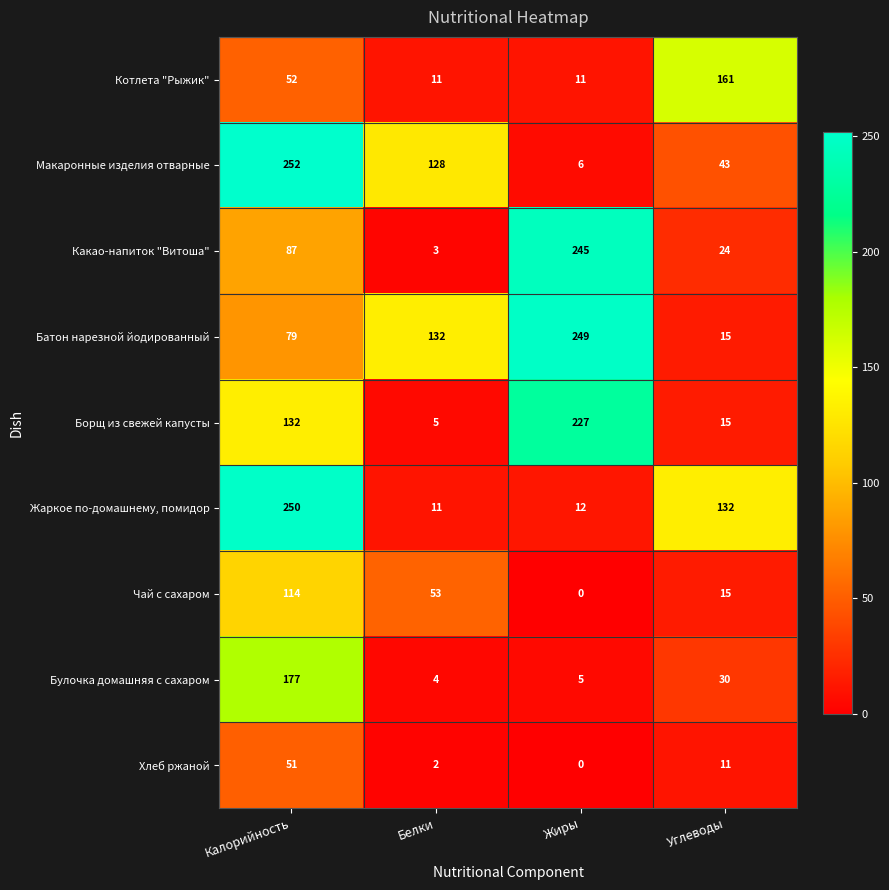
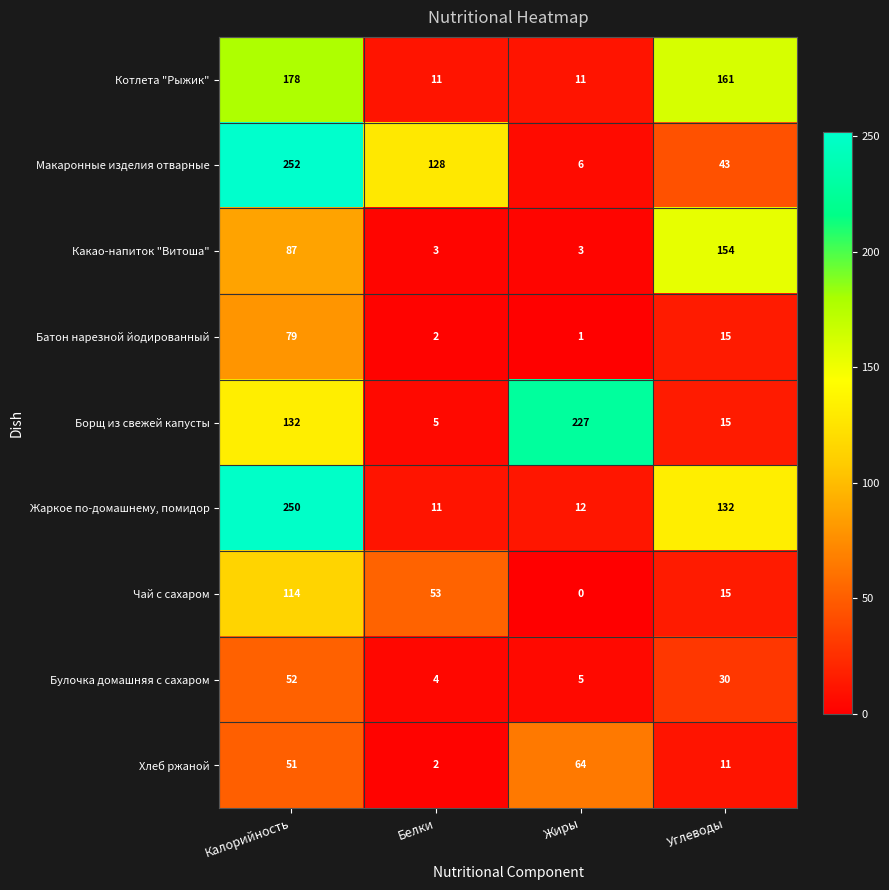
Котлета "Рыжик", Калорийность: 52 -> 178
Какао-напиток "Витоша", Жиры: 245 -> 3
Какао-напиток "Витоша", Углеводы: 24 -> 154
Батон нарезной йодированный, Белки: 132 -> 2
Батон нарезной йодированный, Жиры: 249 -> 1
Булочка домашняя с сахаром, Калорийность: 177 -> 52
Хлеб ржаной, Жиры: 0 -> 64
